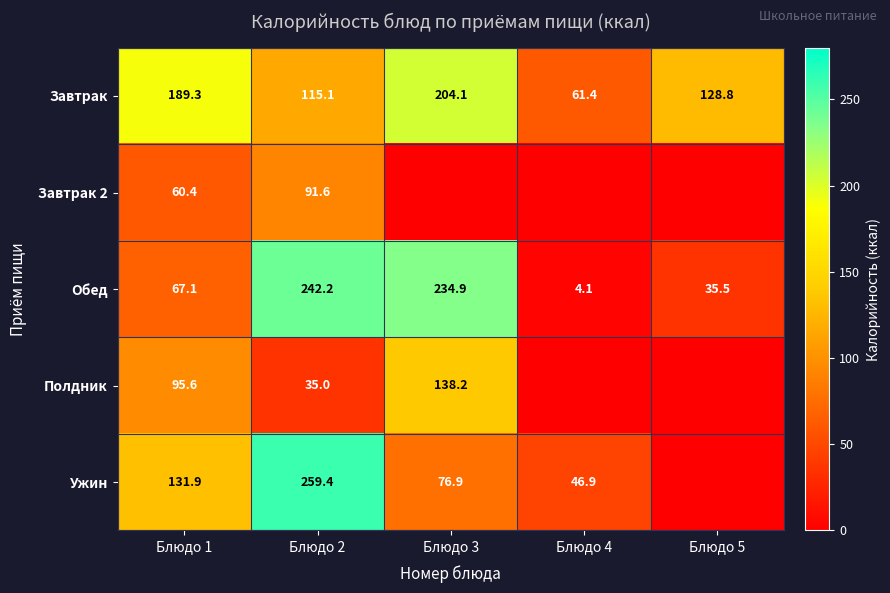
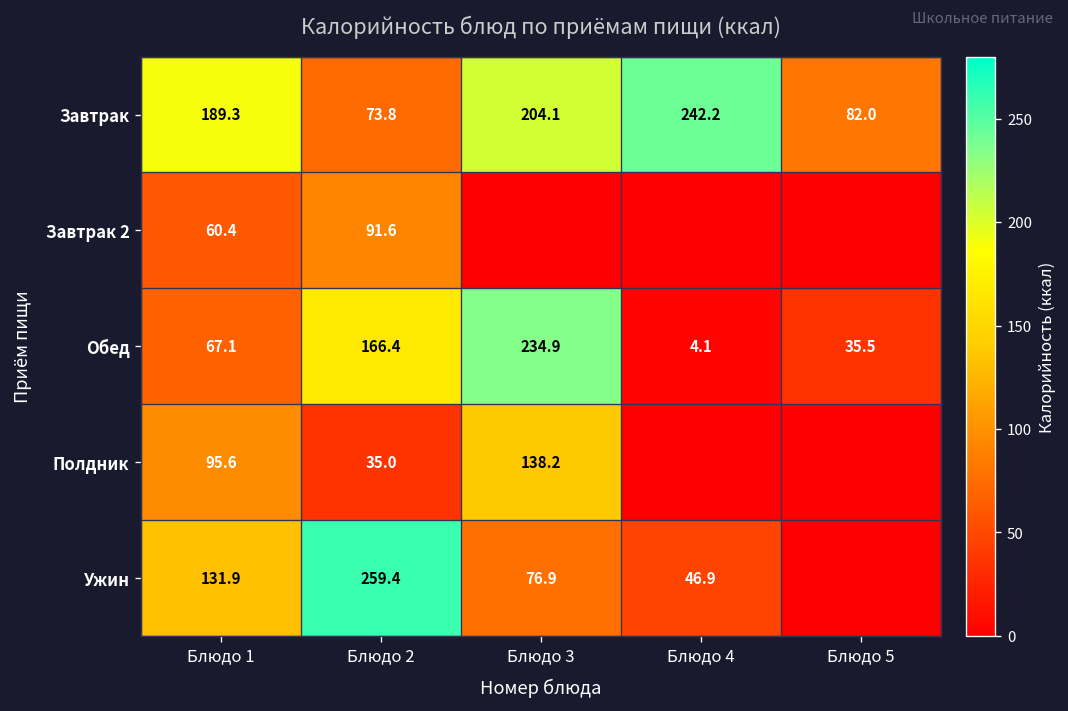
Завтрак, Блюдо 2: 115.1 -> 73.8
Завтрак, Блюдо 4: 61.4 -> 242.2
Завтрак, Блюдо 5: 128.8 -> 82.0
Обед, Блюдо 2: 242.2 -> 166.4
